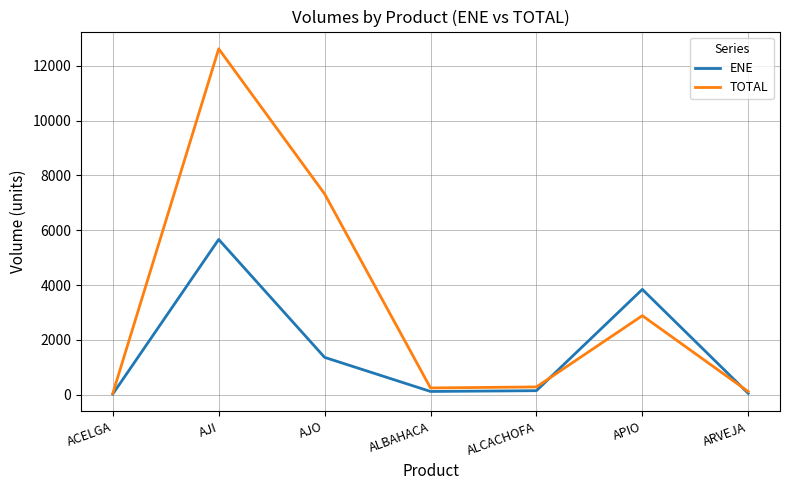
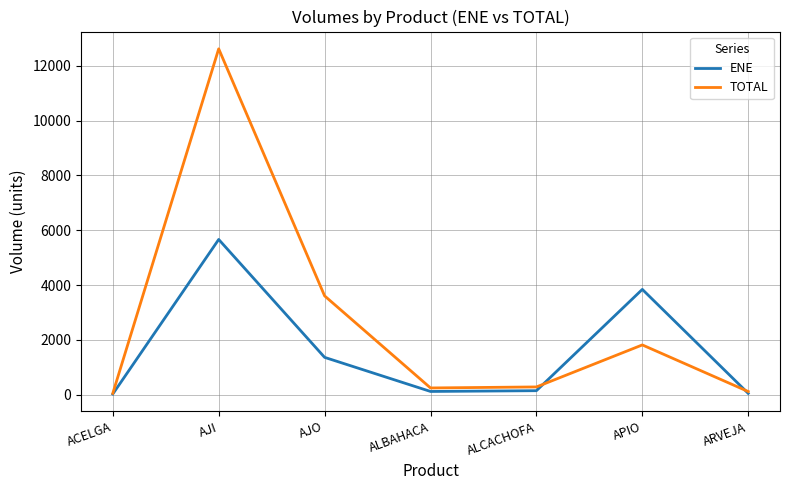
TOTAL, AJO: 7300 -> 3600
TOTAL, APIO: 2900 -> 1800
